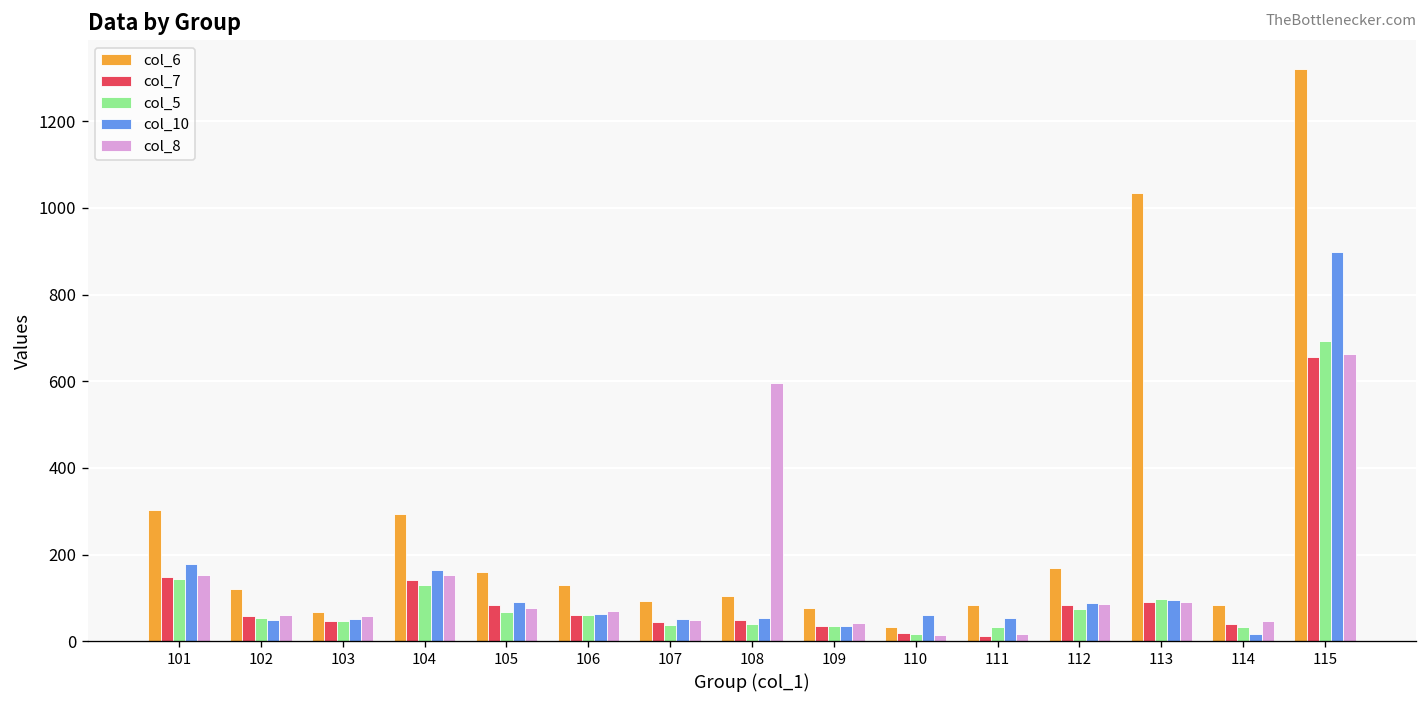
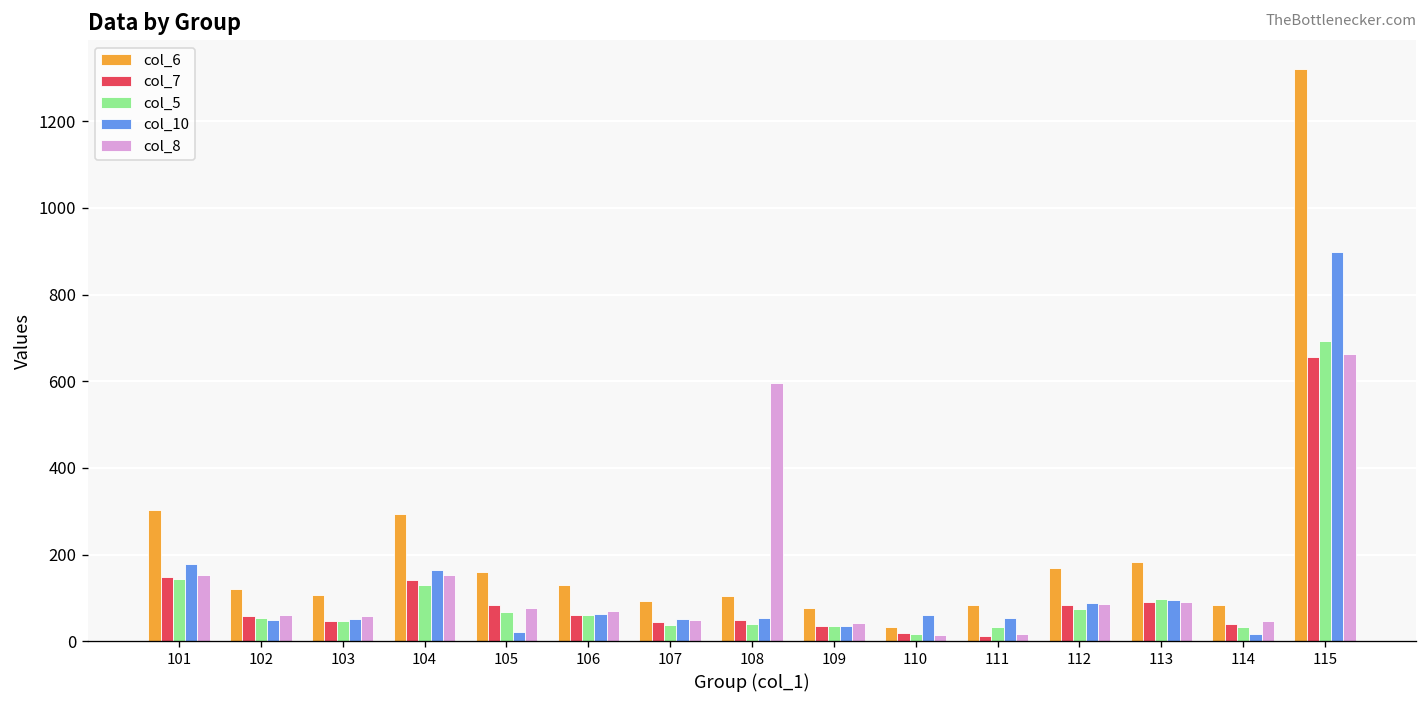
col_6, 103: 70 -> 110
col_10, 105: 90 -> 20
col_6, 113: 1040 -> 180
